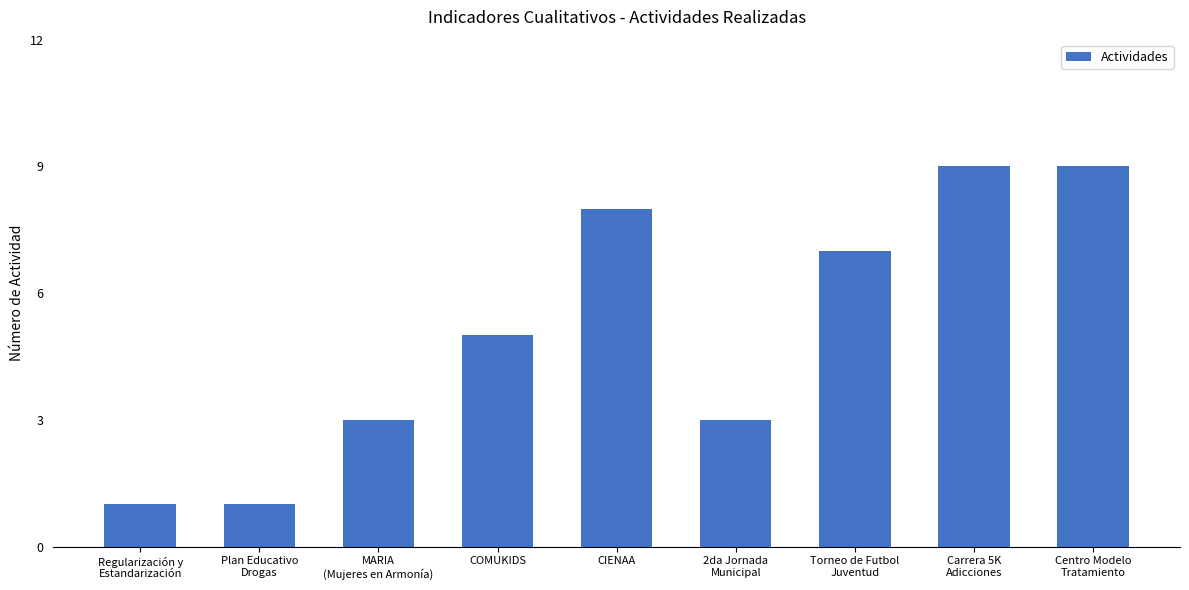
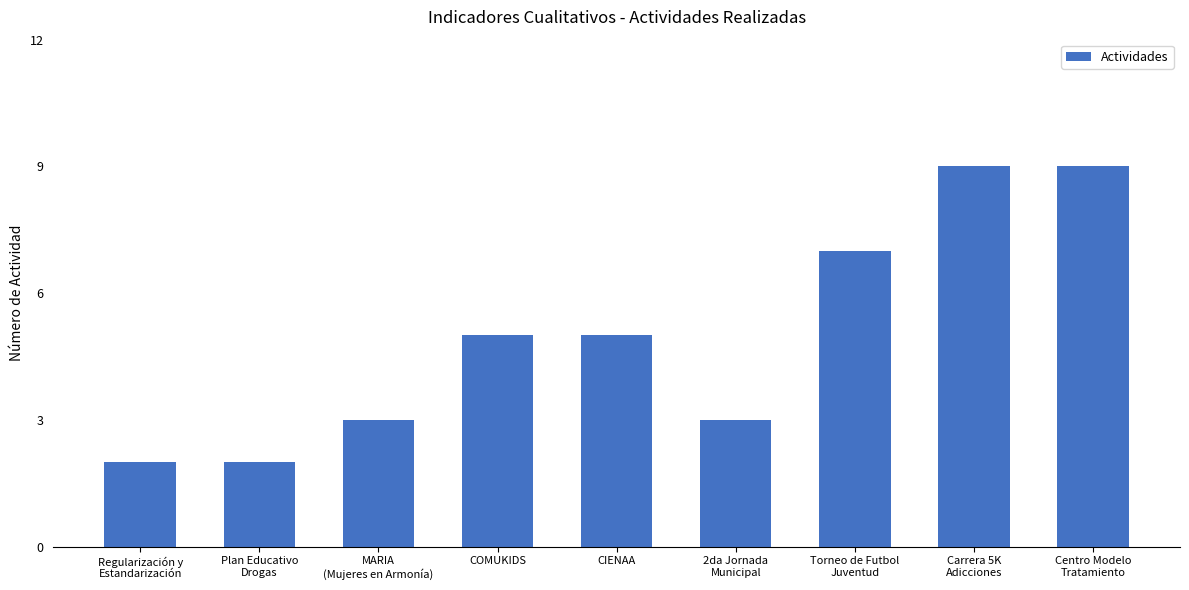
Regularización y Estandarización: 1 -> 2
Plan Educativo Drogas: 1 -> 2
CIENAA: 8 -> 5
